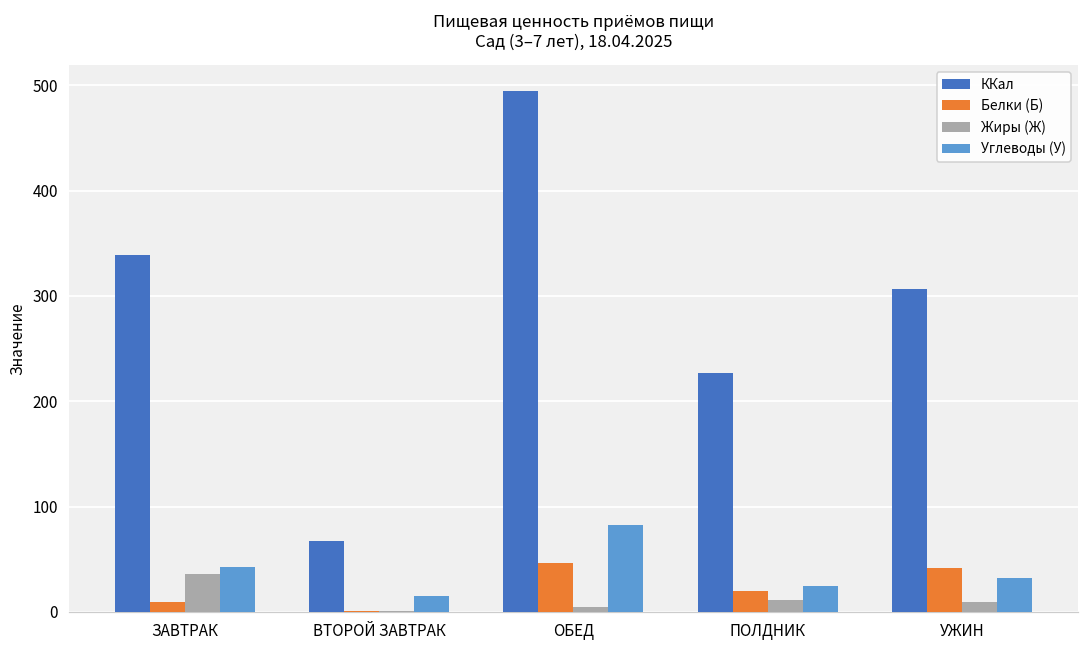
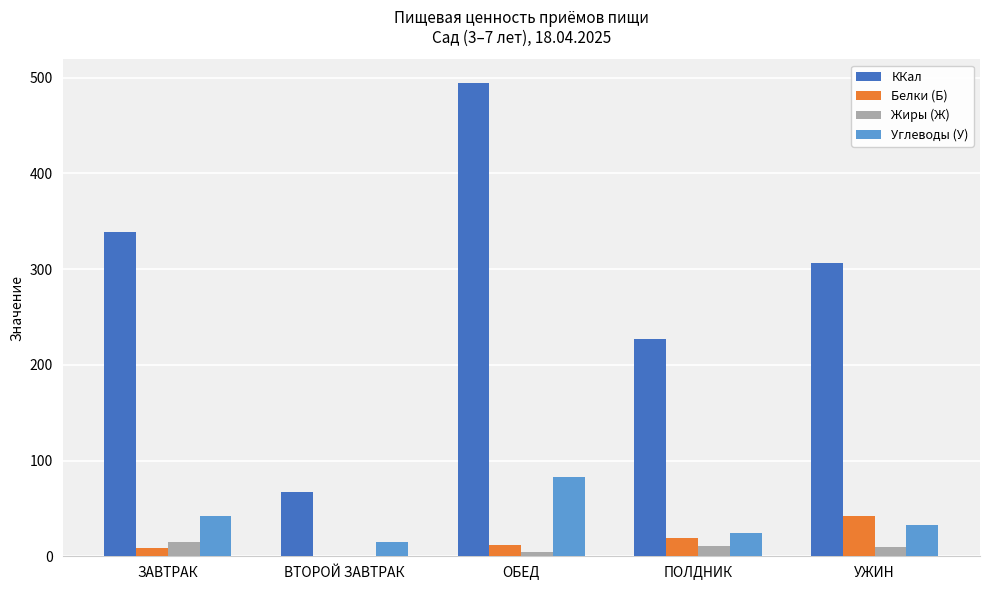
Жиры (Ж), ЗАВТРАК: 40 -> 10
Белки (Б), ОБЕД: 50 -> 10
